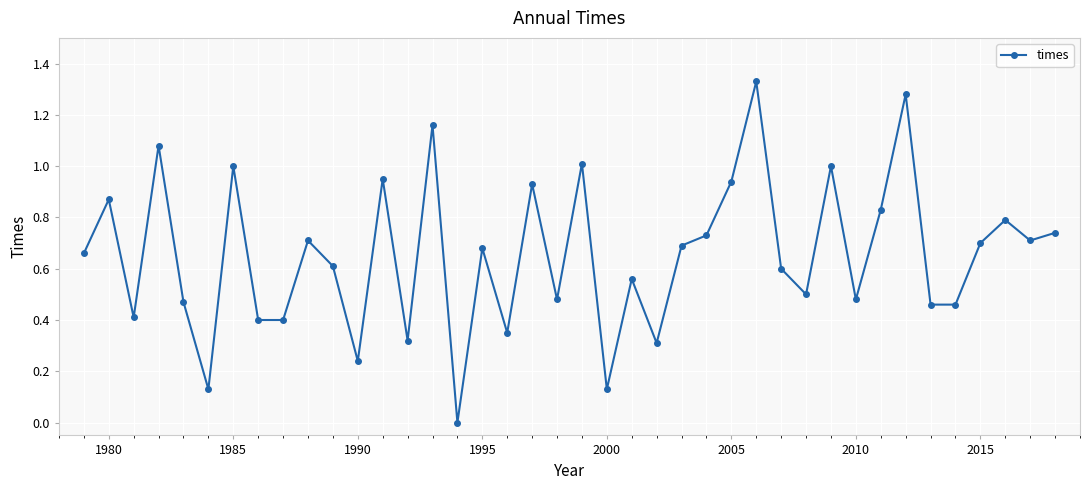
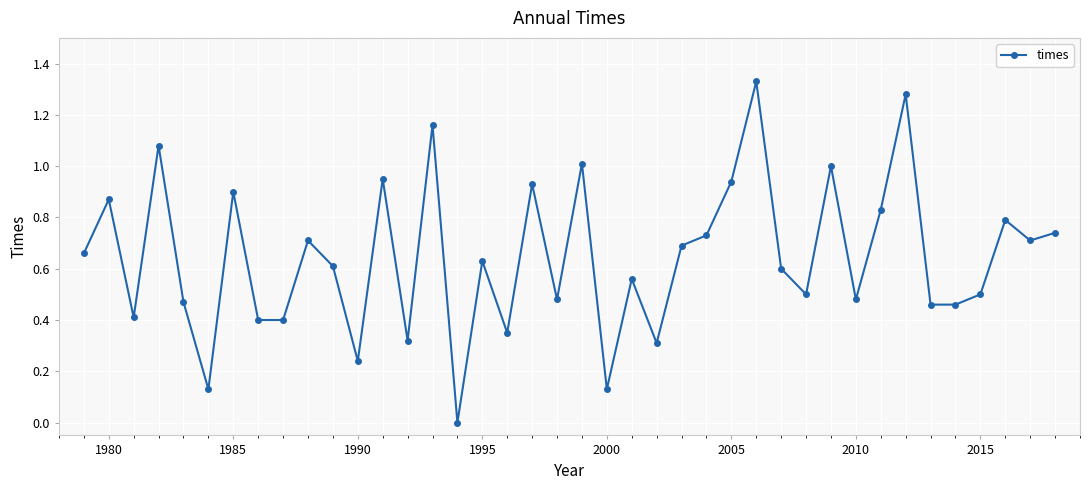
1985: 1.0 -> 0.9
1995: 0.68 -> 0.63
2015: 0.7 -> 0.5
